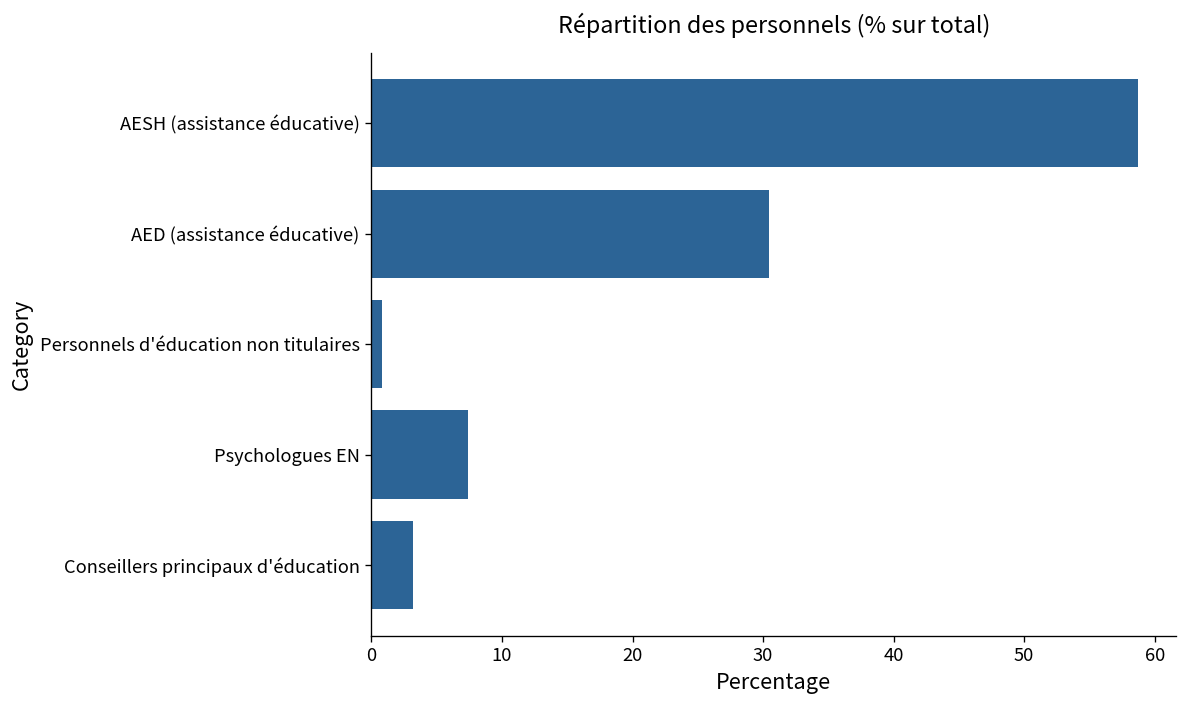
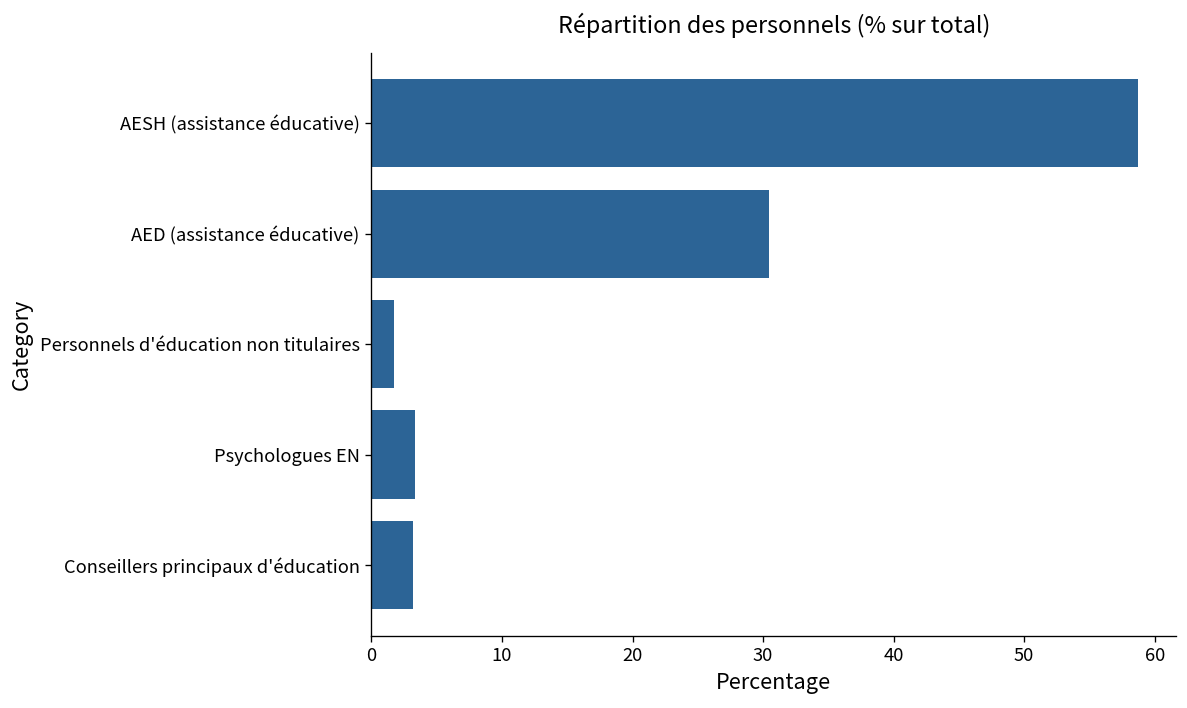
Personnels d'éducation non titulaires: 0.8 -> 1.8
Psychologues EN: 7.4 -> 3.3
